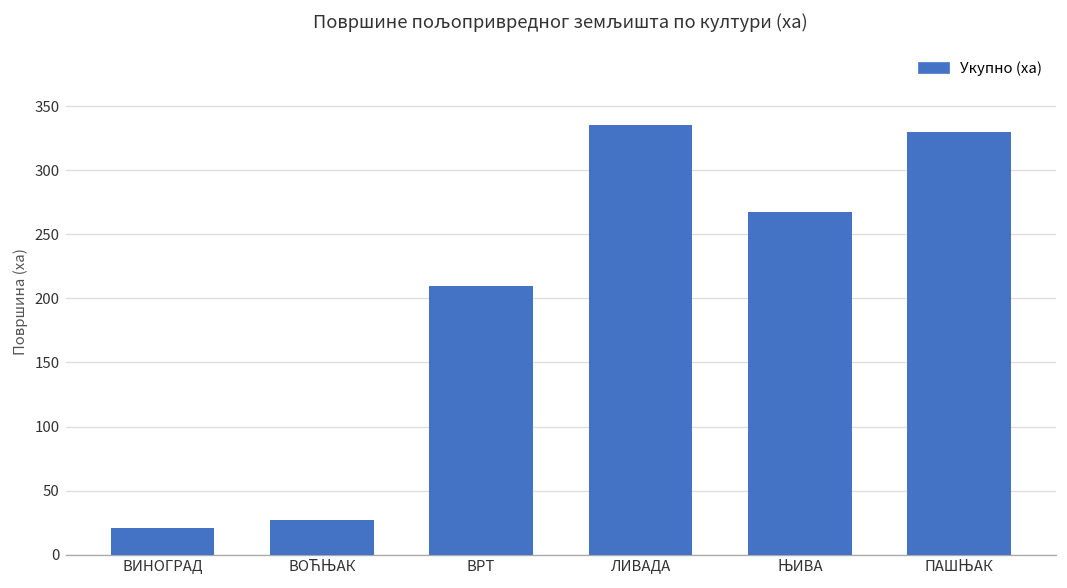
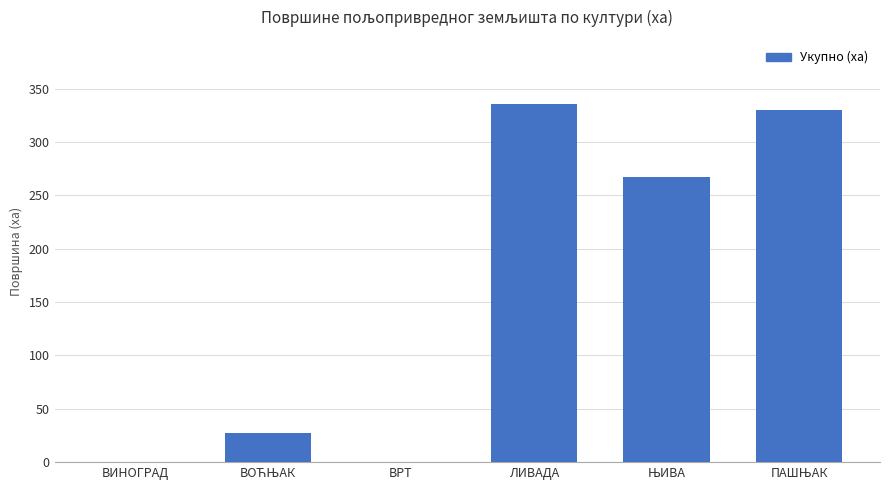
ВИНОГРАД: 21 -> 0
ВРТ: 209 -> 0
